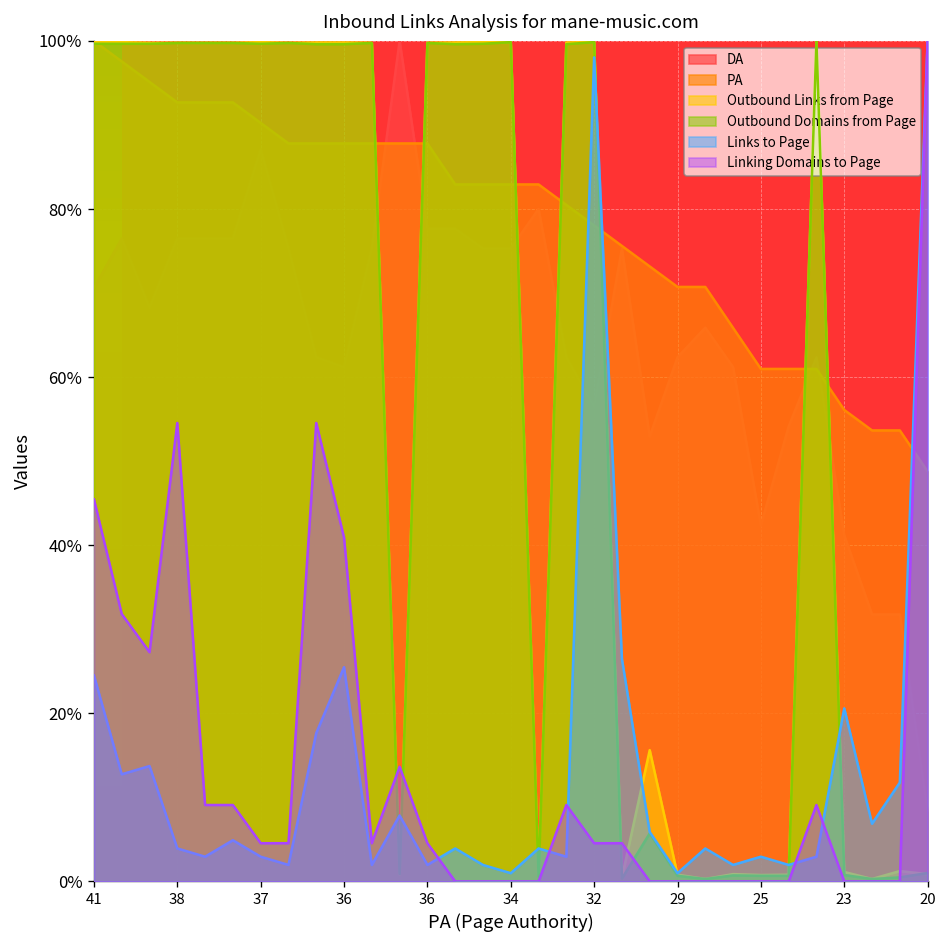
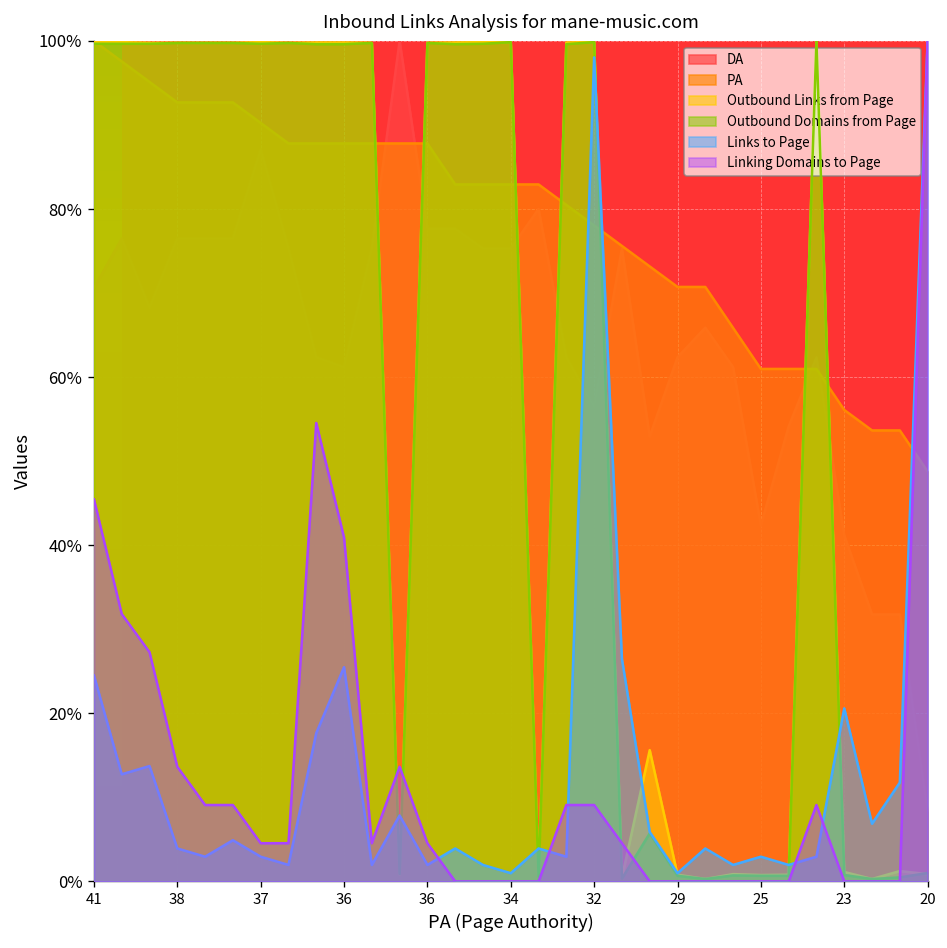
Linking Domains to Page, 38: 55% -> 14%
Linking Domains to Page, 32: 5% -> 9%
